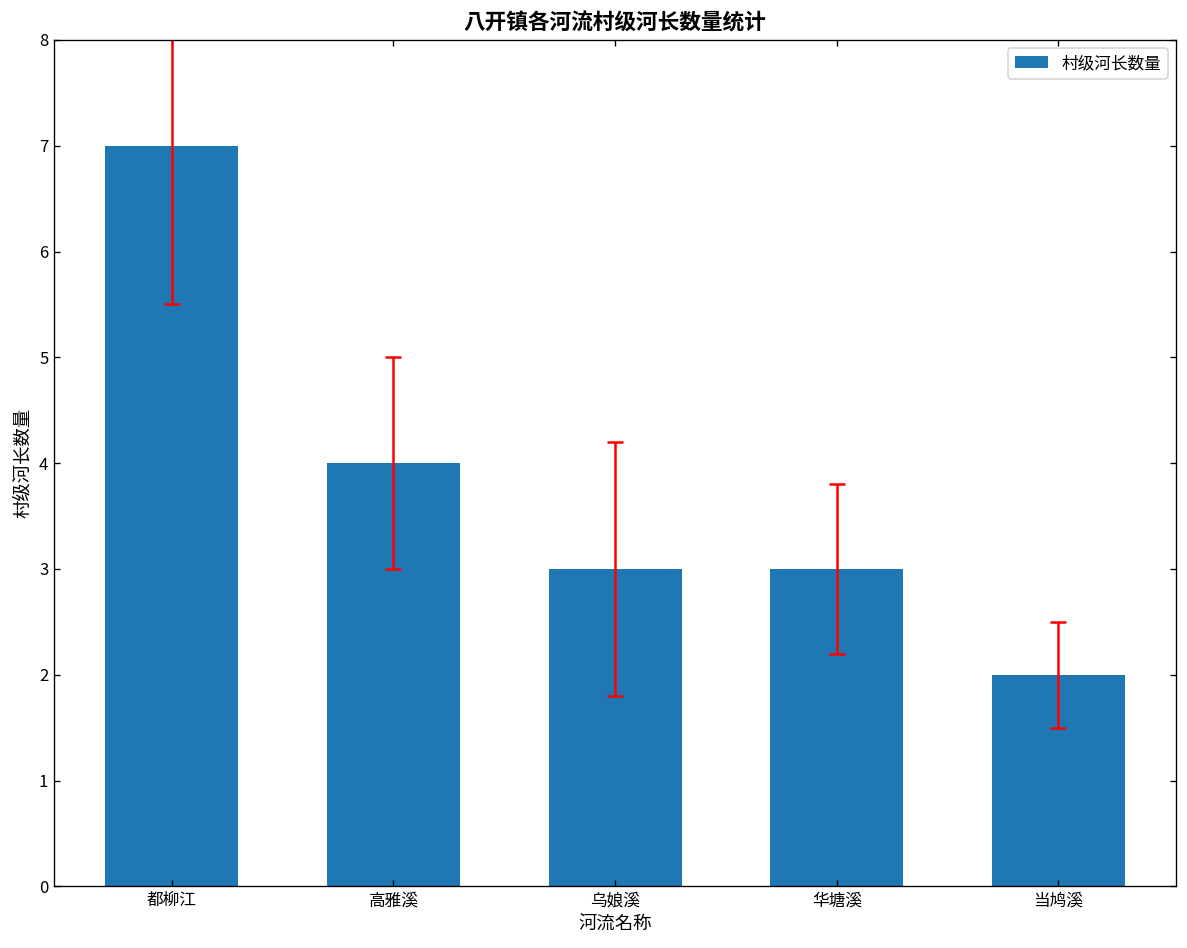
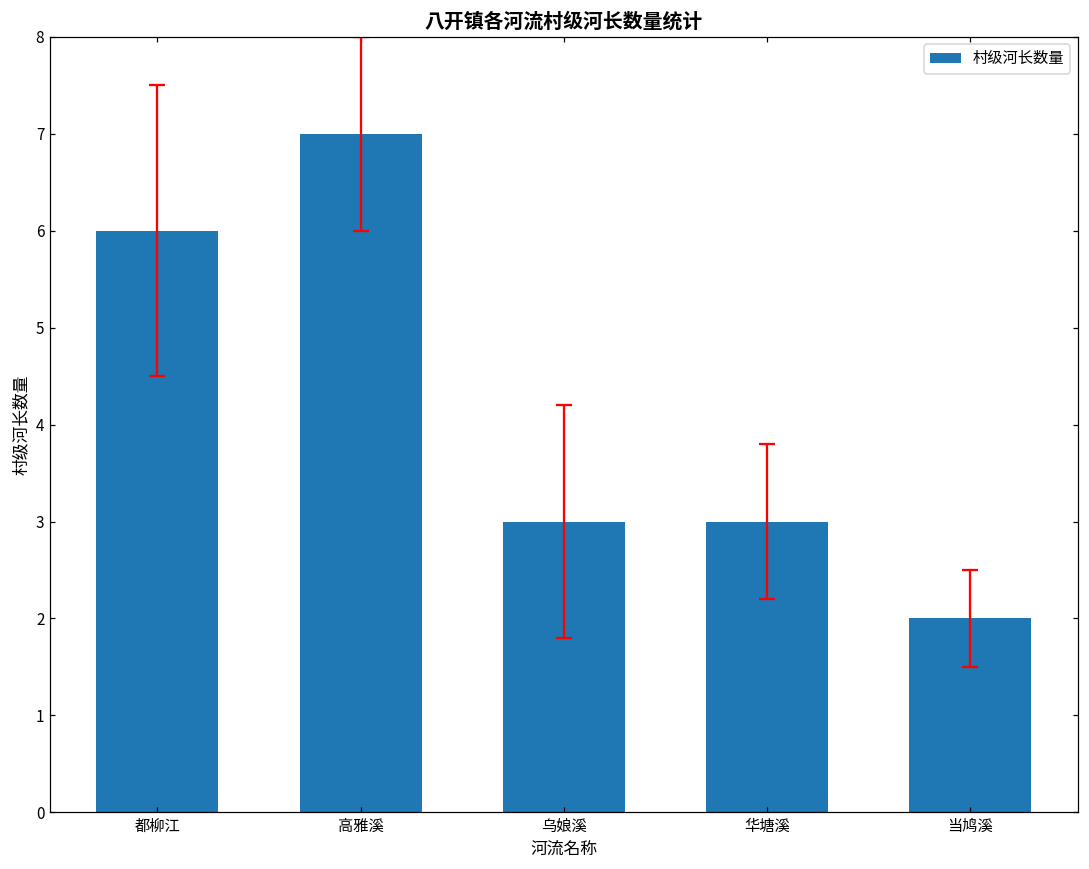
村级河长数量, 都柳江: 7 -> 6
村级河长数量, 高雅溪: 4 -> 7
